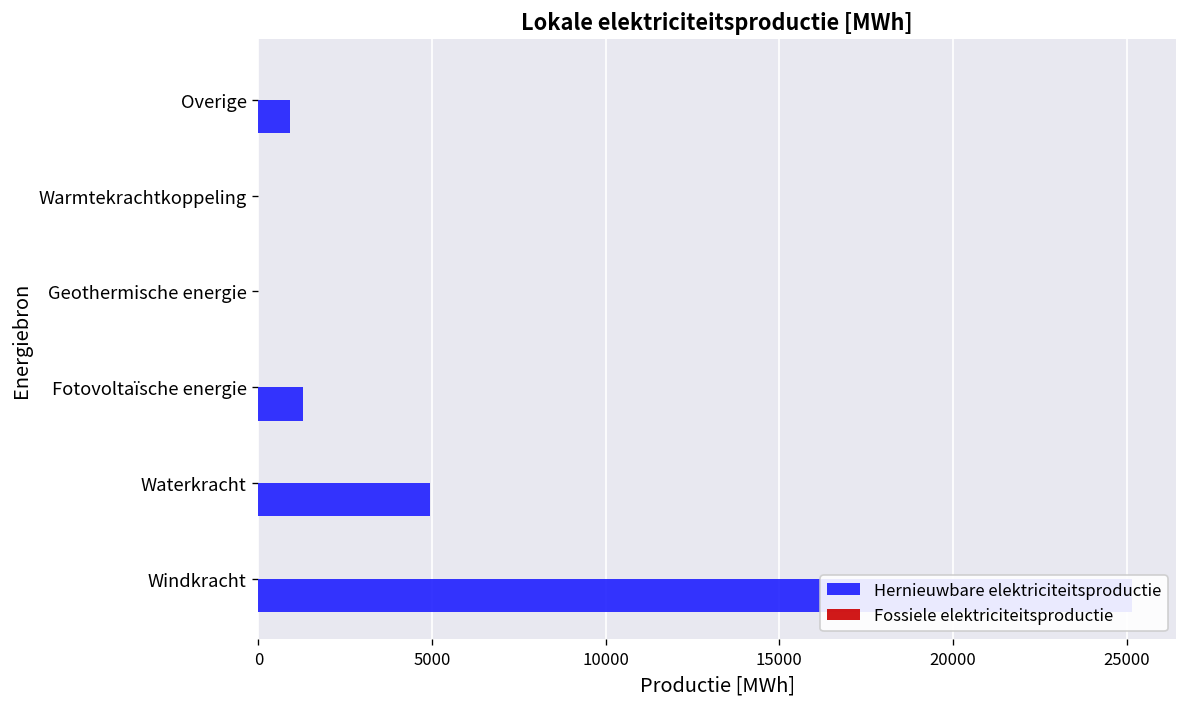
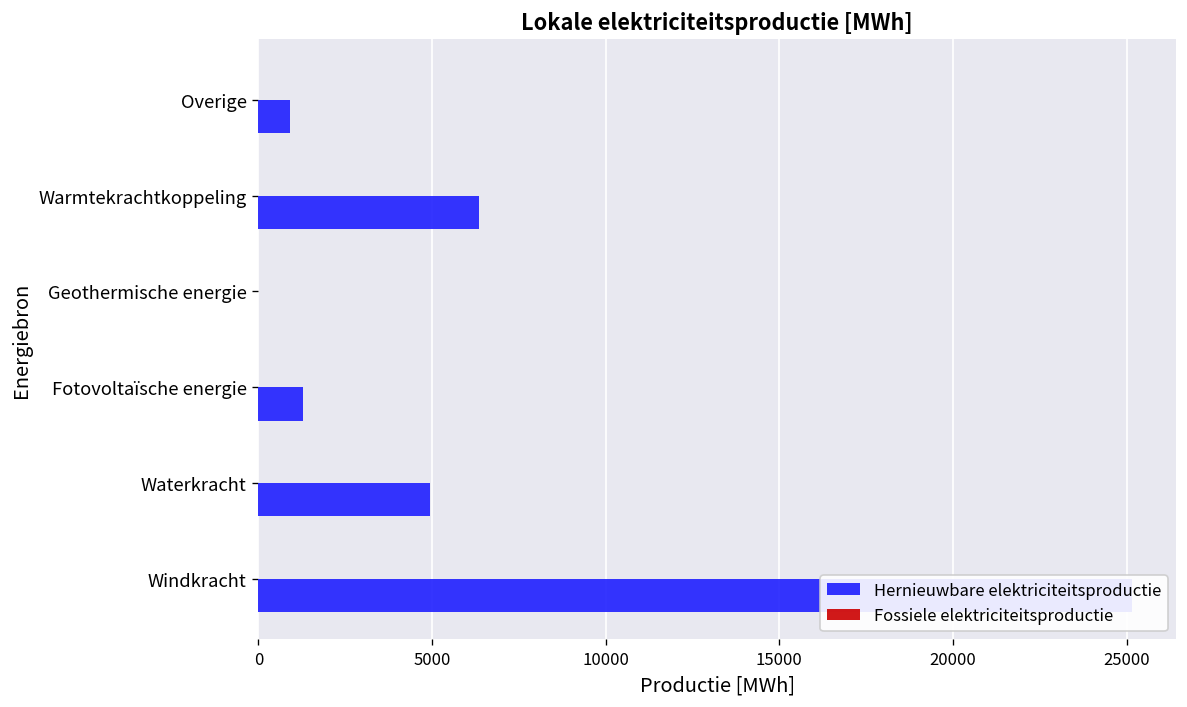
Hernieuwbare elektriciteitsproductie, Warmtekrachtkoppeling: 0 -> 6300
